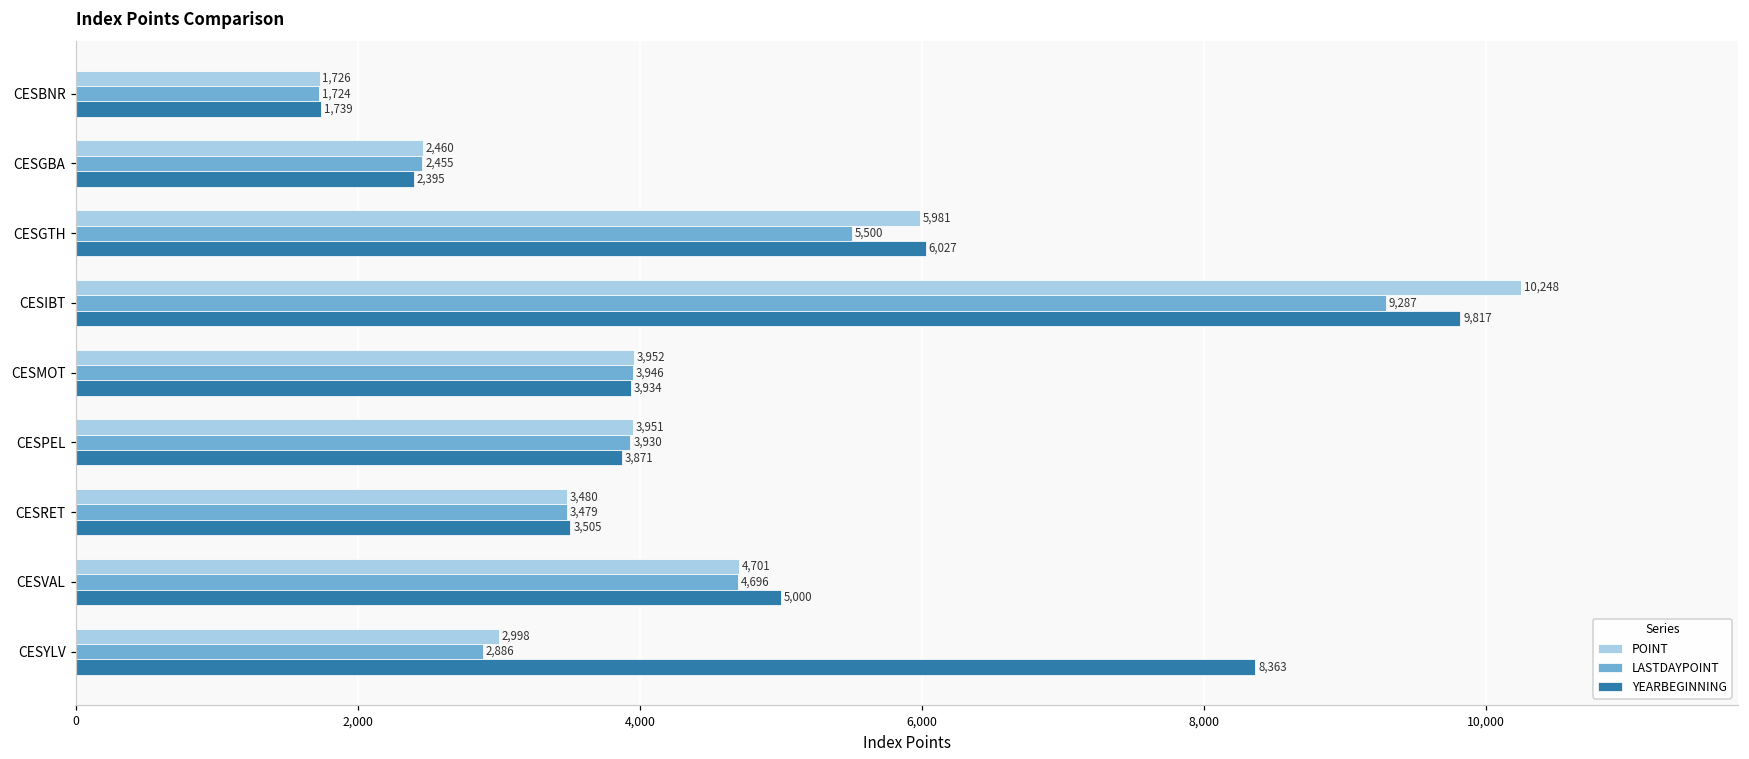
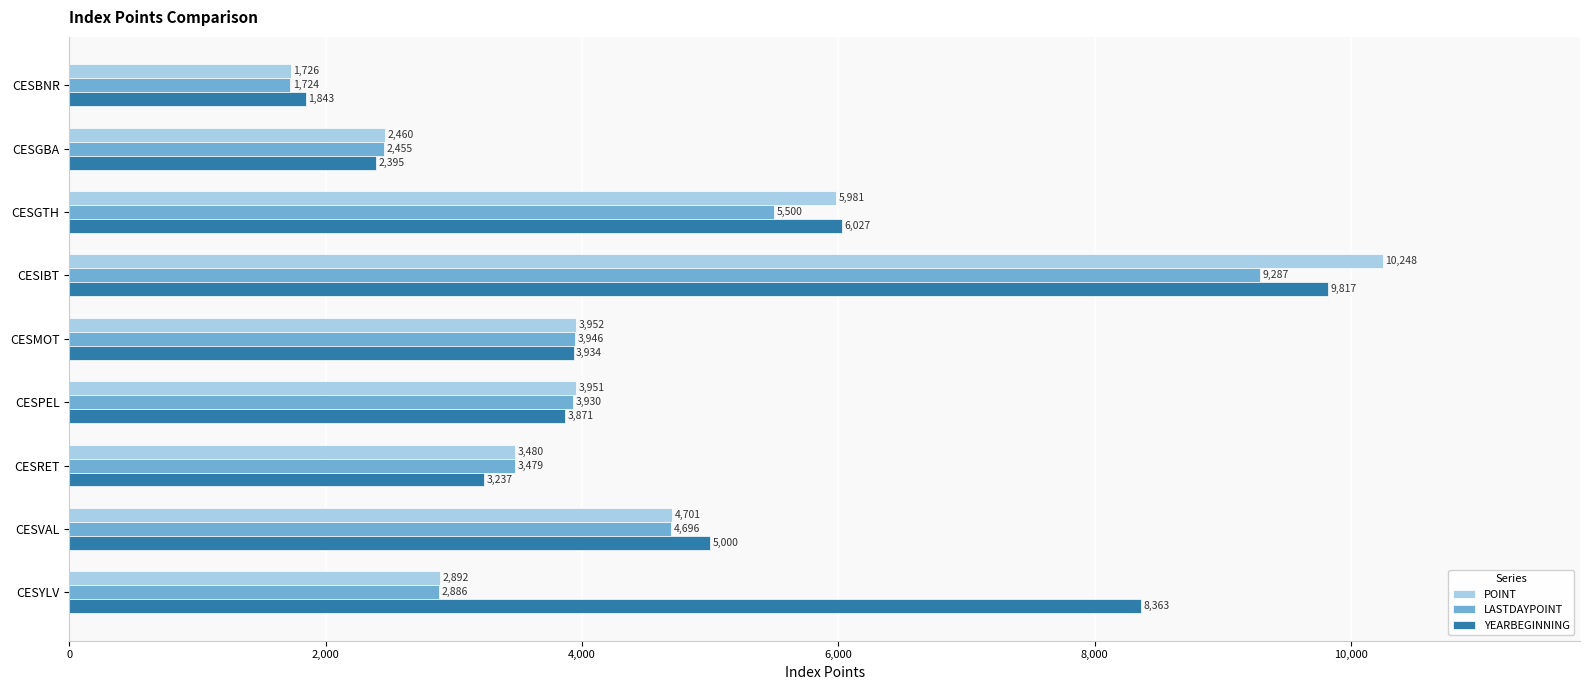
YEARBEGINNING, CESBNR: 1,739 -> 1,843
YEARBEGINNING, CESRET: 3,505 -> 3,237
POINT, CESYLV: 2,998 -> 2,892
